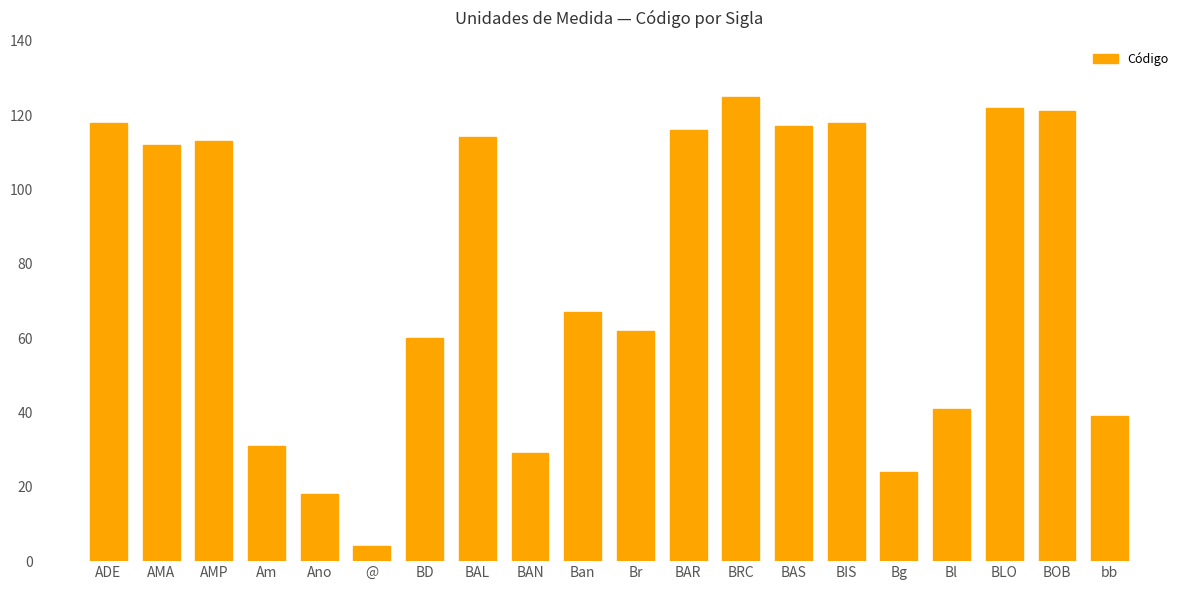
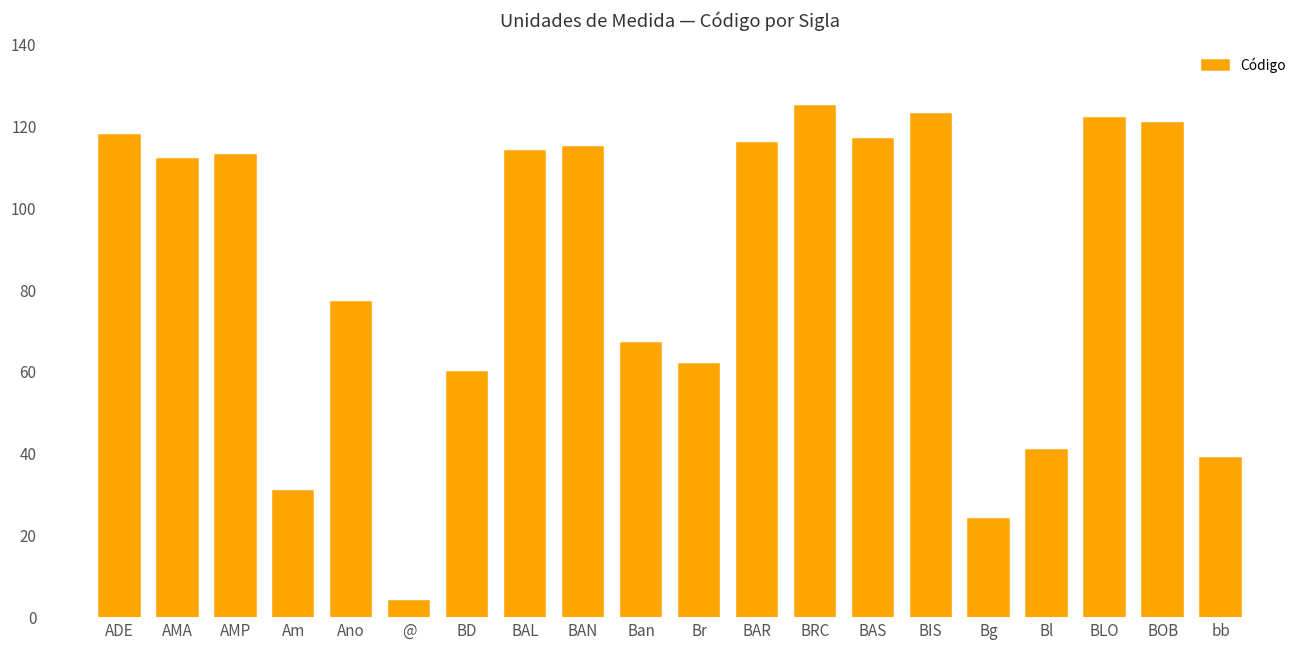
Ano: 18 -> 77
BAN: 29 -> 115
BIS: 118 -> 123
